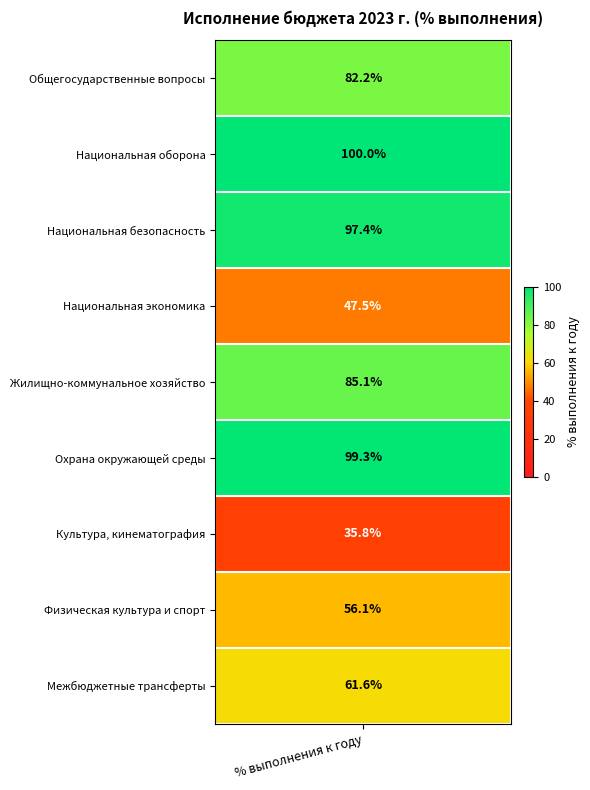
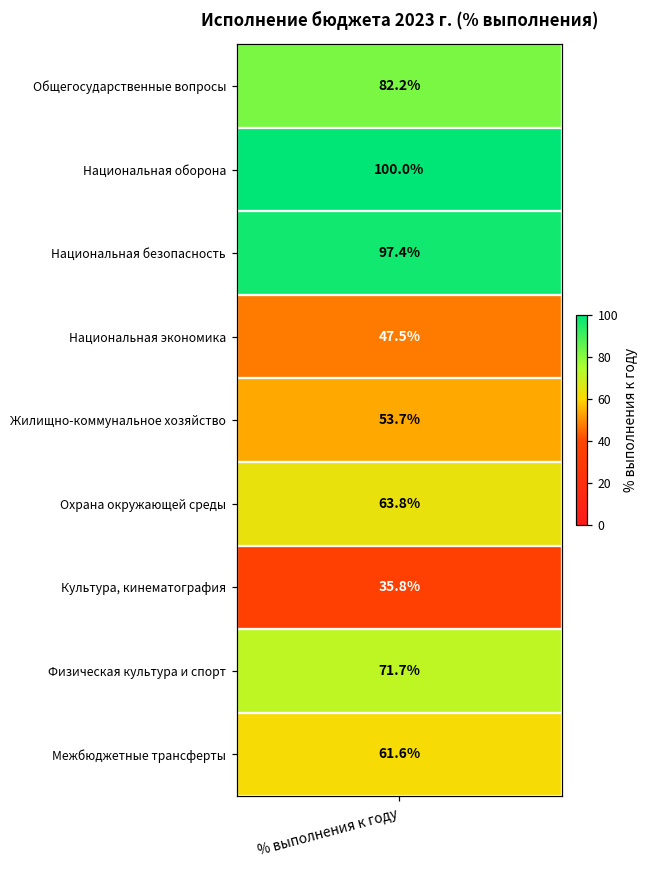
Жилищно-коммунальное хозяйство, % выполнения к году: 85.1% -> 53.7%
Охрана окружающей среды, % выполнения к году: 99.3% -> 63.8%
Физическая культура и спорт, % выполнения к году: 56.1% -> 71.7%
